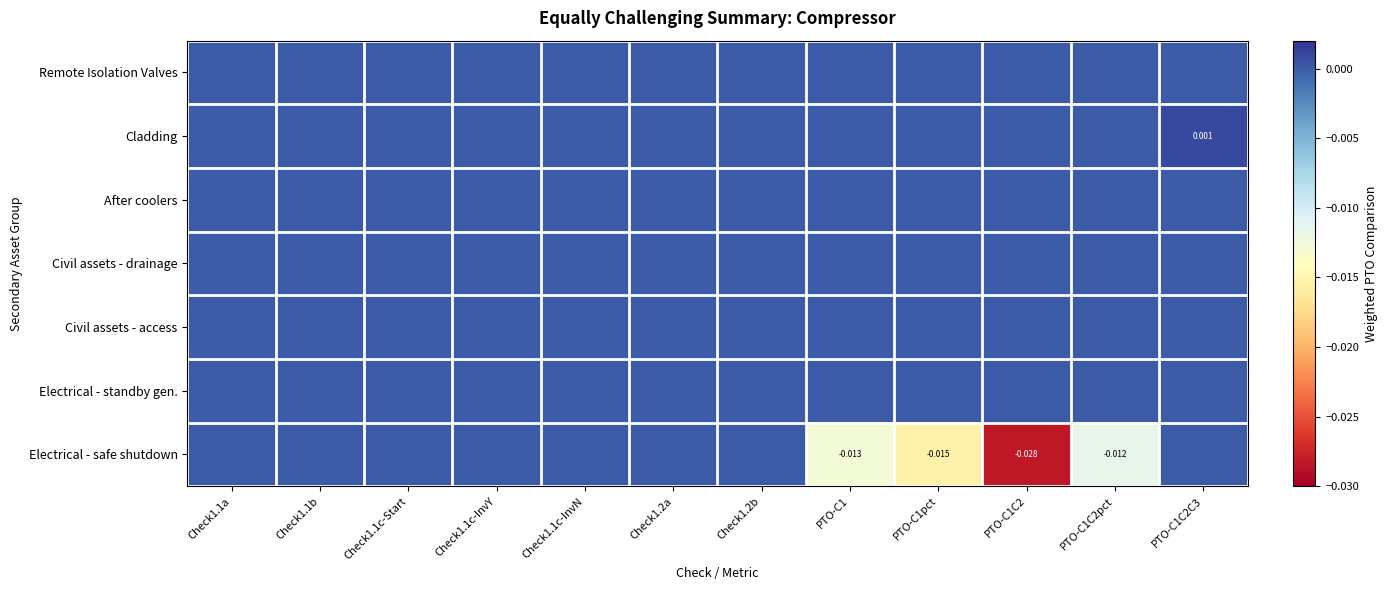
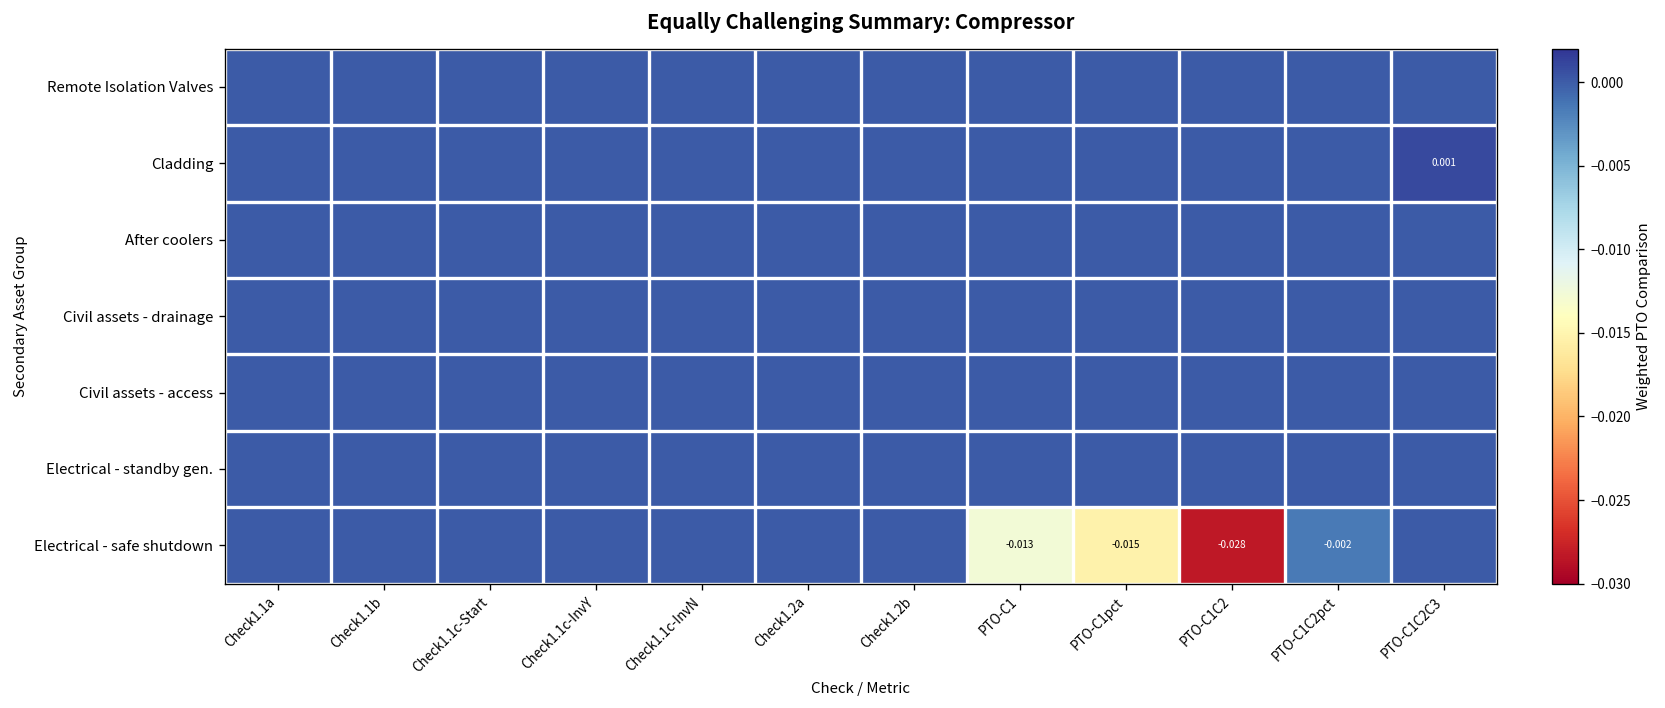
Electrical - safe shutdown, PTO-C1C2pct: -0.012 -> -0.002
